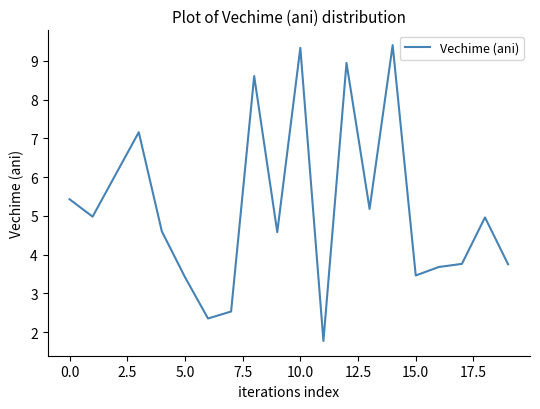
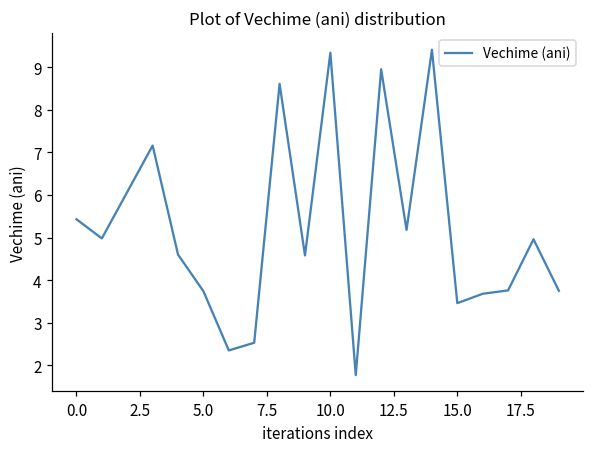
5.0: 3.4 -> 3.7
